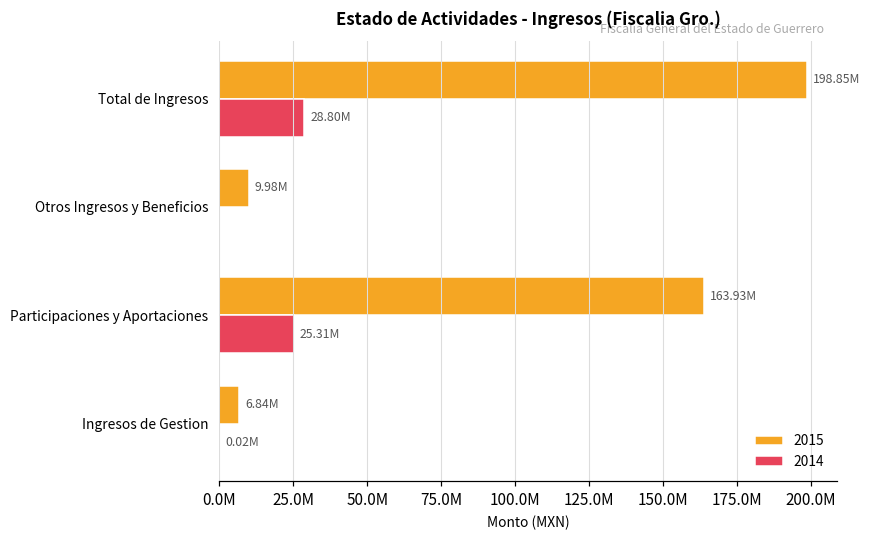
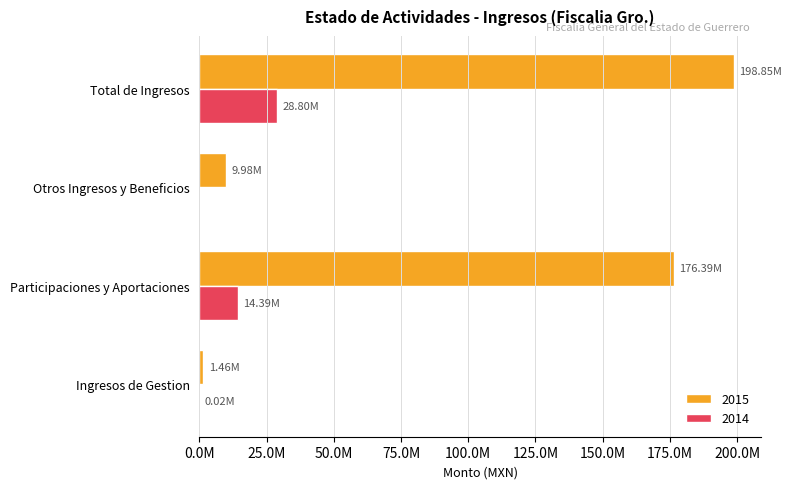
2015, Participaciones y Aportaciones: 163.93M -> 176.39M
2014, Participaciones y Aportaciones: 25.31M -> 14.39M
2015, Ingresos de Gestion: 6.84M -> 1.46M
